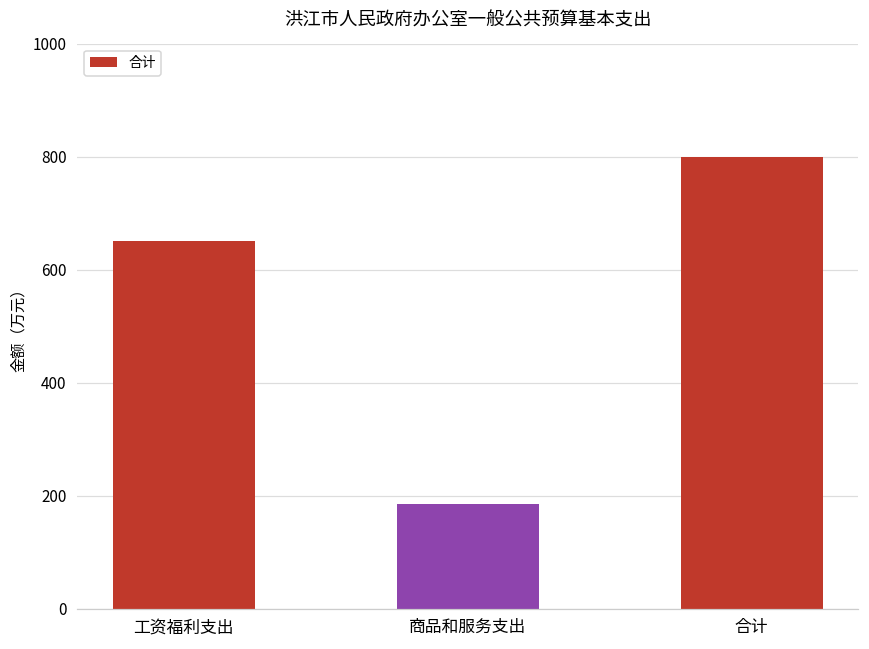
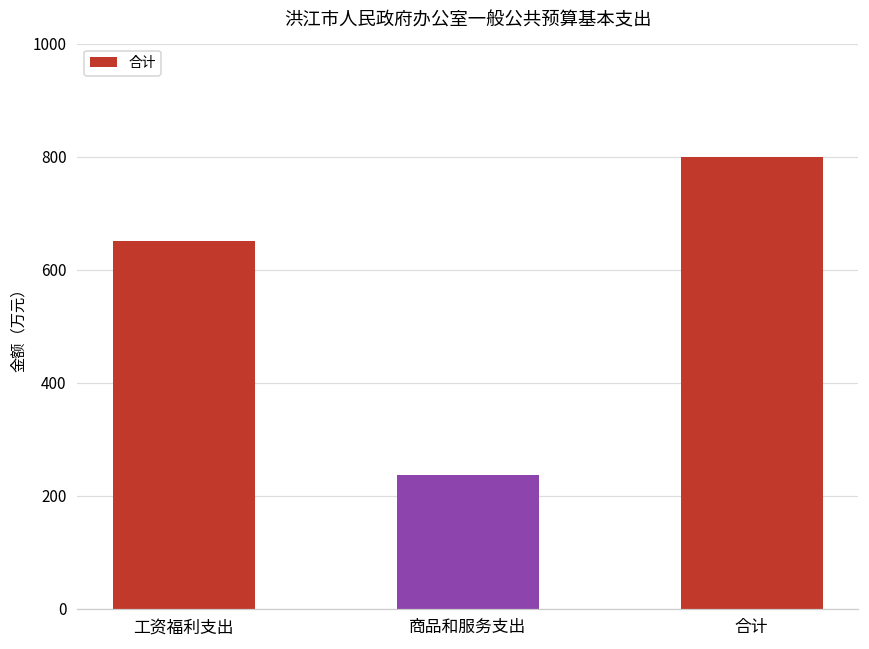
商品和服务支出: 180 -> 240
